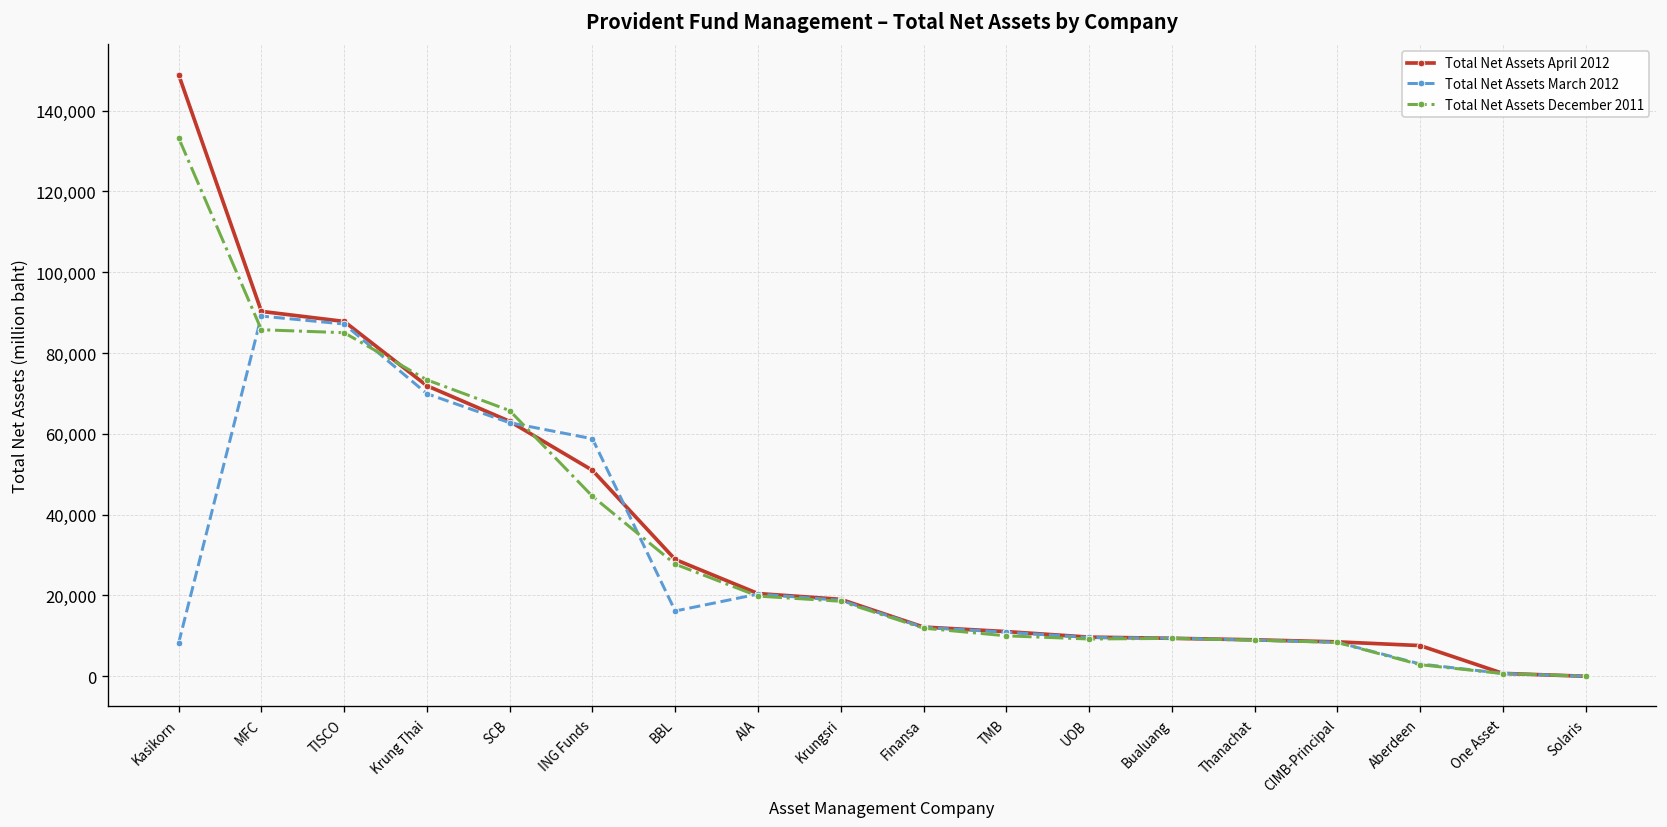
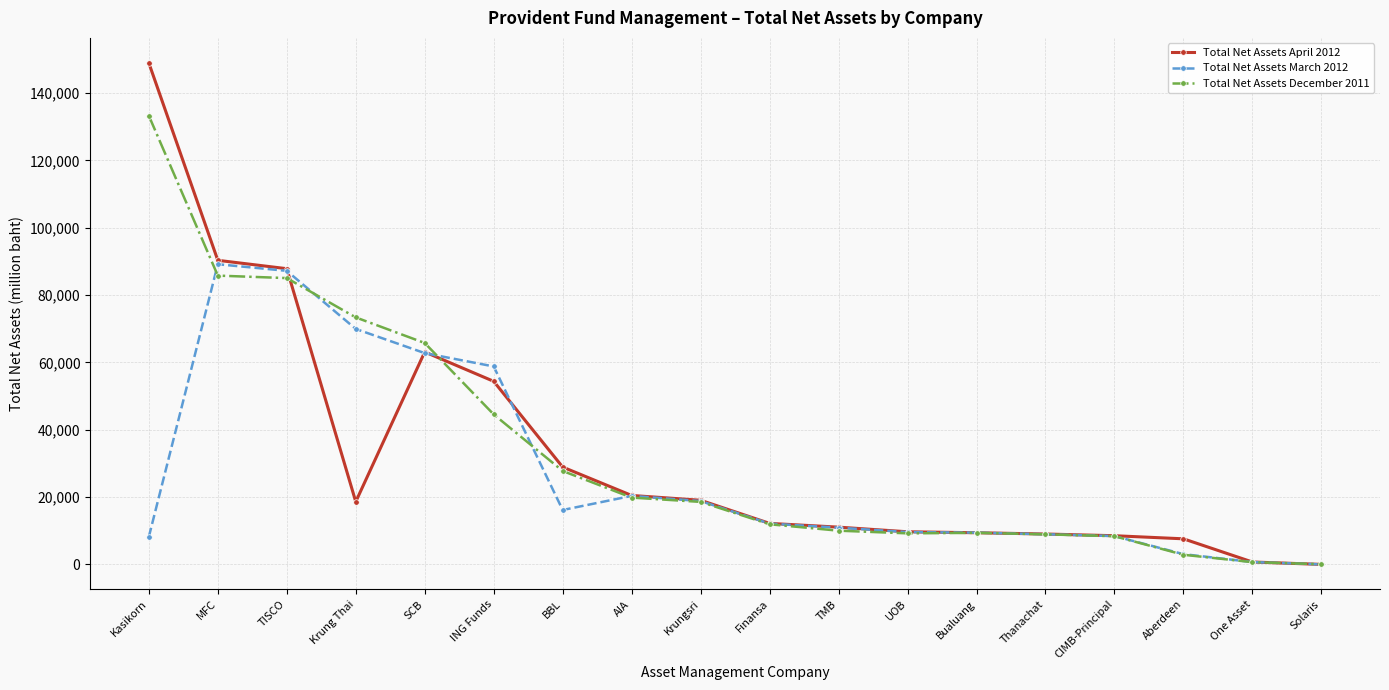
Total Net Assets April 2012, Krung Thai: 72,000 -> 19,000
Total Net Assets April 2012, ING Funds: 51,000 -> 54,000
